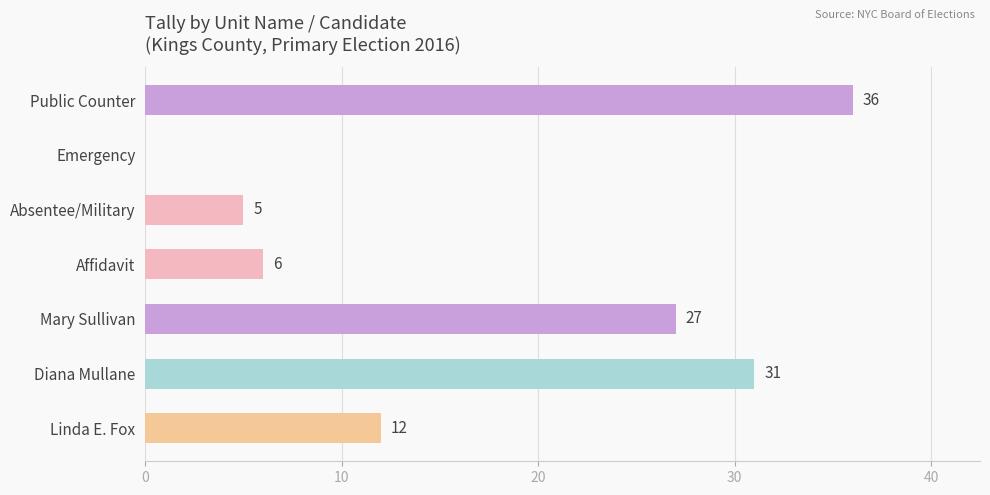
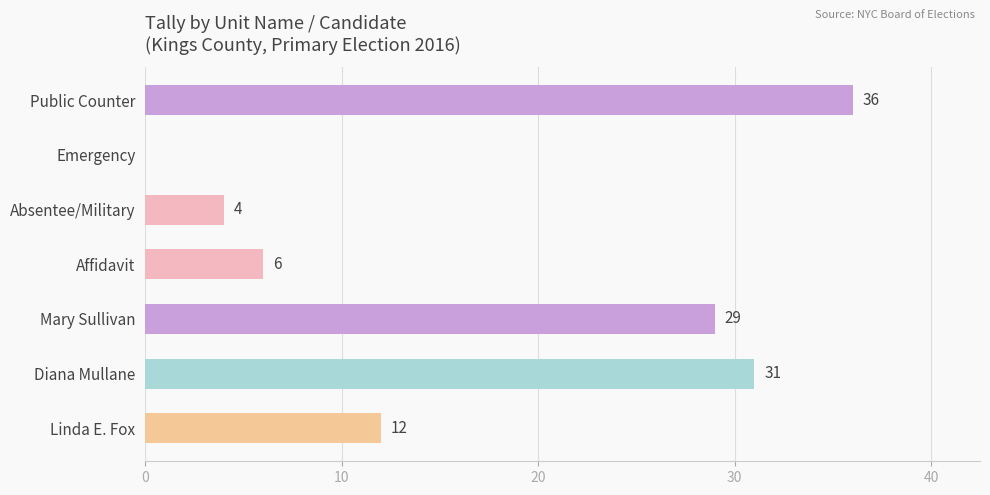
Absentee/Military: 5 -> 4
Mary Sullivan: 27 -> 29
